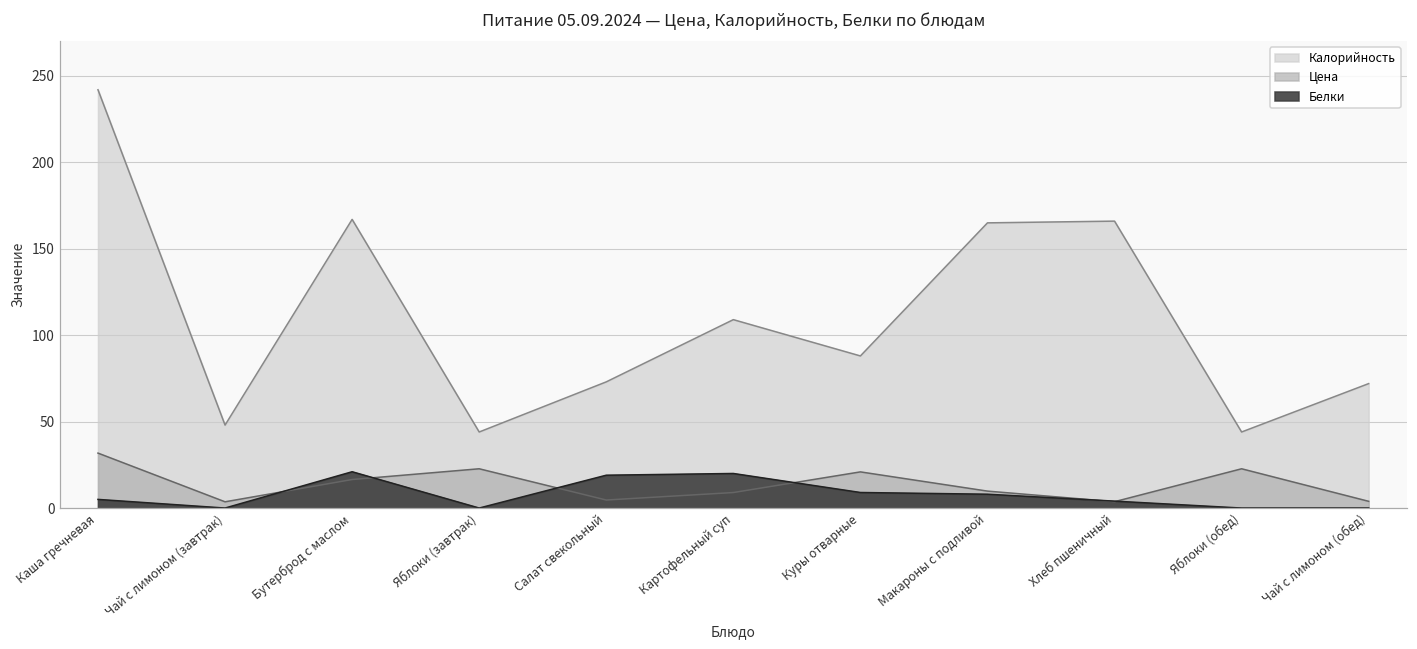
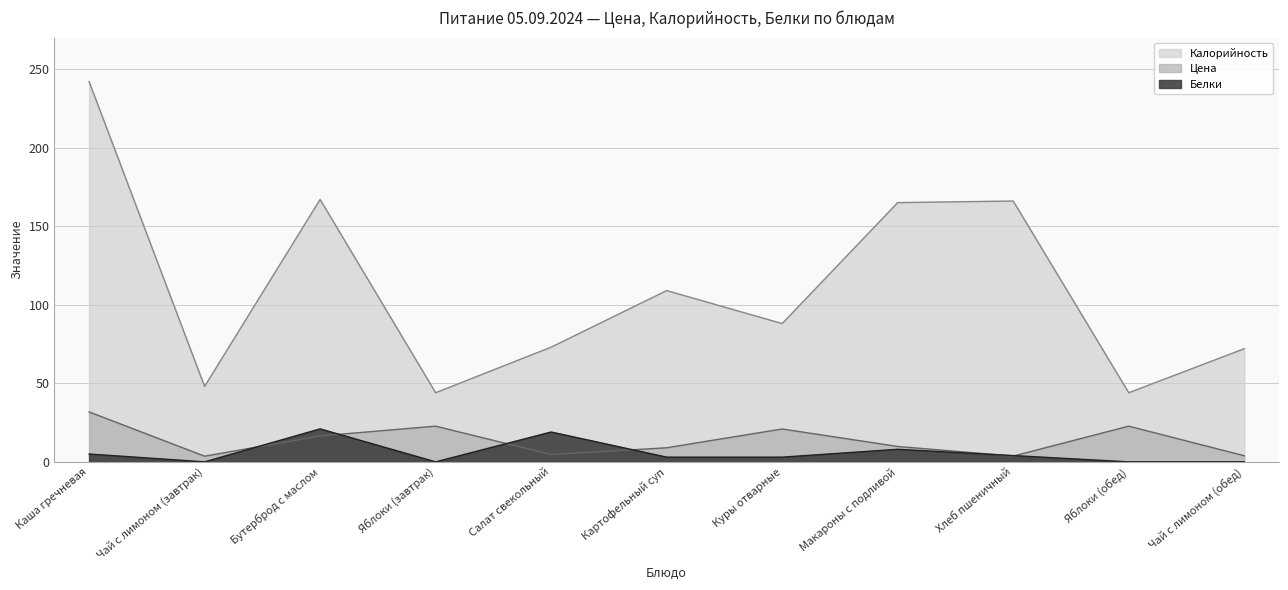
Белки, Картофельный суп: 20 -> 3
Белки, Куры отварные: 9 -> 3
